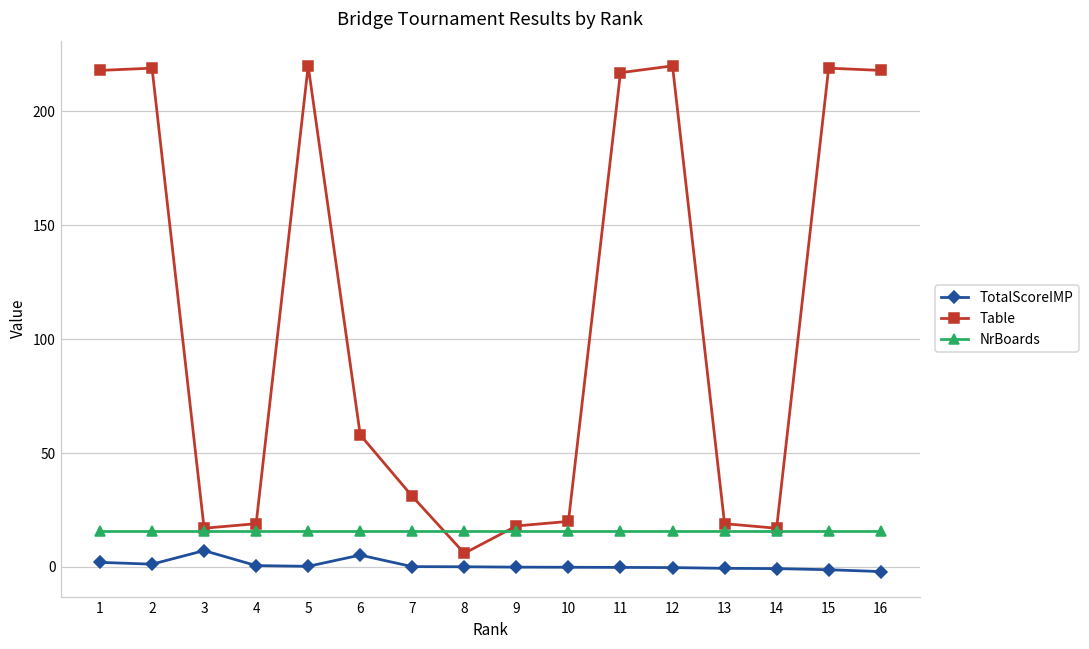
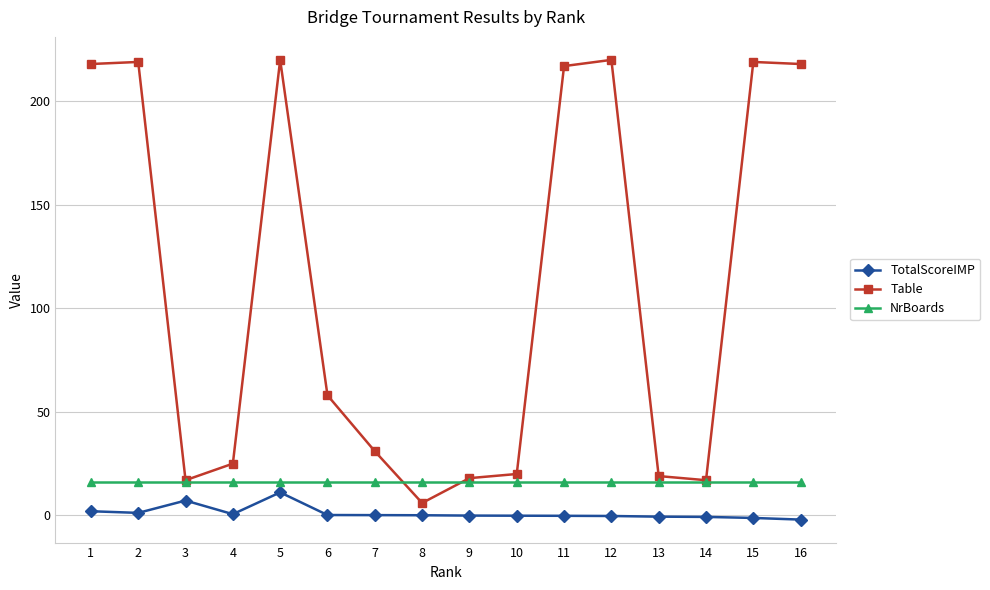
Table, 4: 19 -> 25
TotalScoreIMP, 5: 0 -> 11
TotalScoreIMP, 6: 5 -> 0
